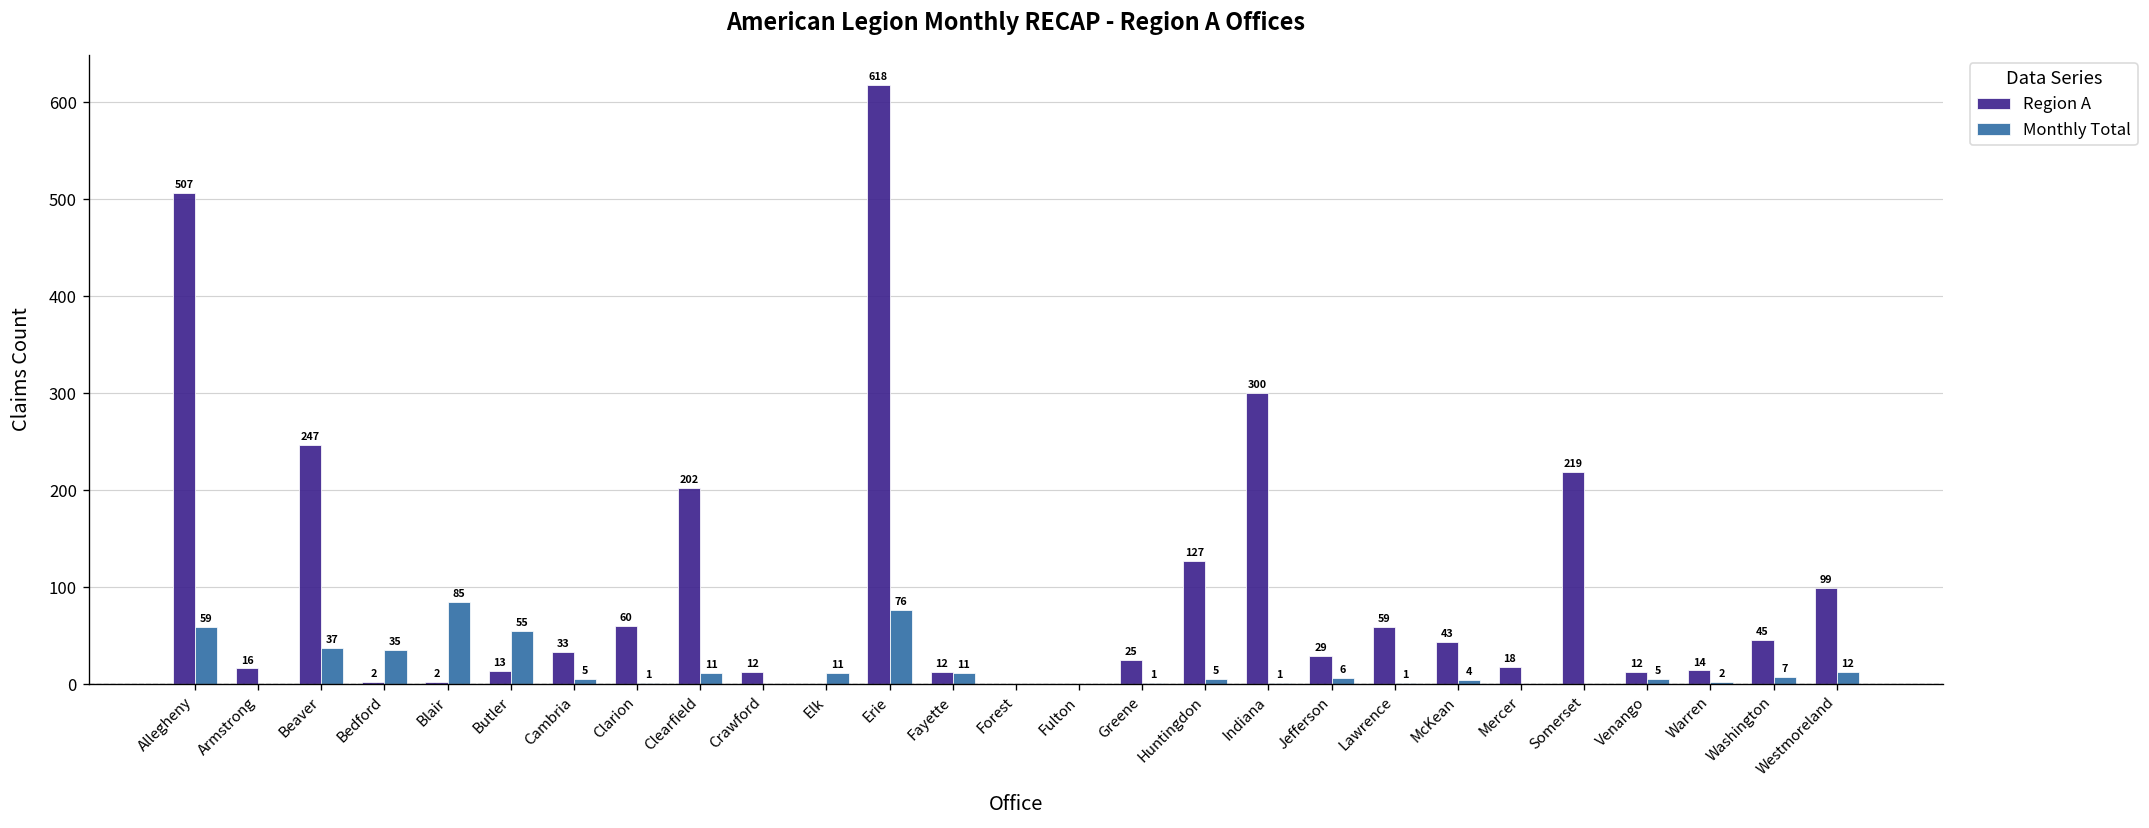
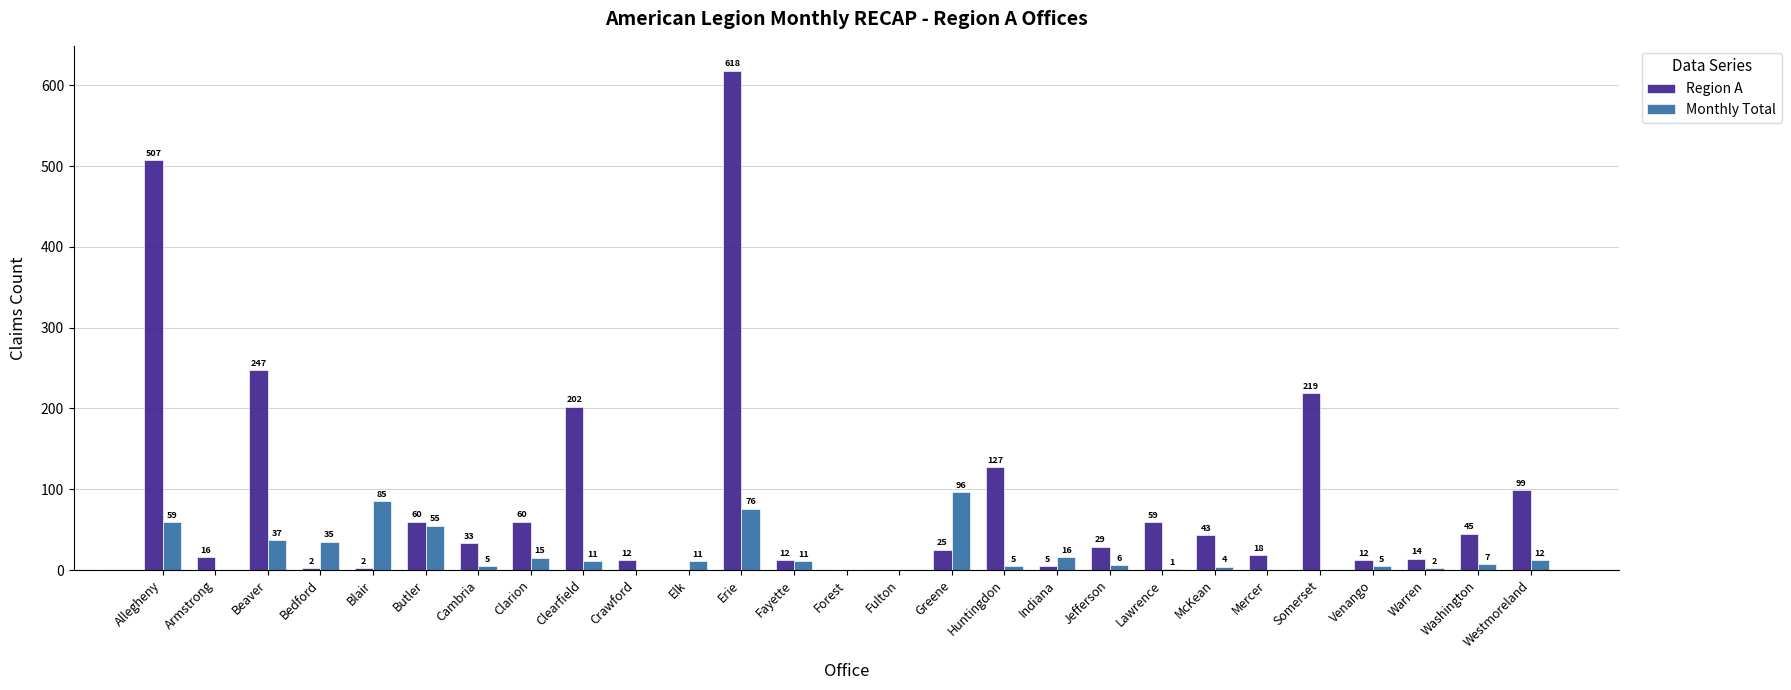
Region A, Butler: 13 -> 60
Monthly Total, Clarion: 1 -> 15
Monthly Total, Greene: 1 -> 96
Region A, Indiana: 300 -> 5
Monthly Total, Indiana: 1 -> 16
